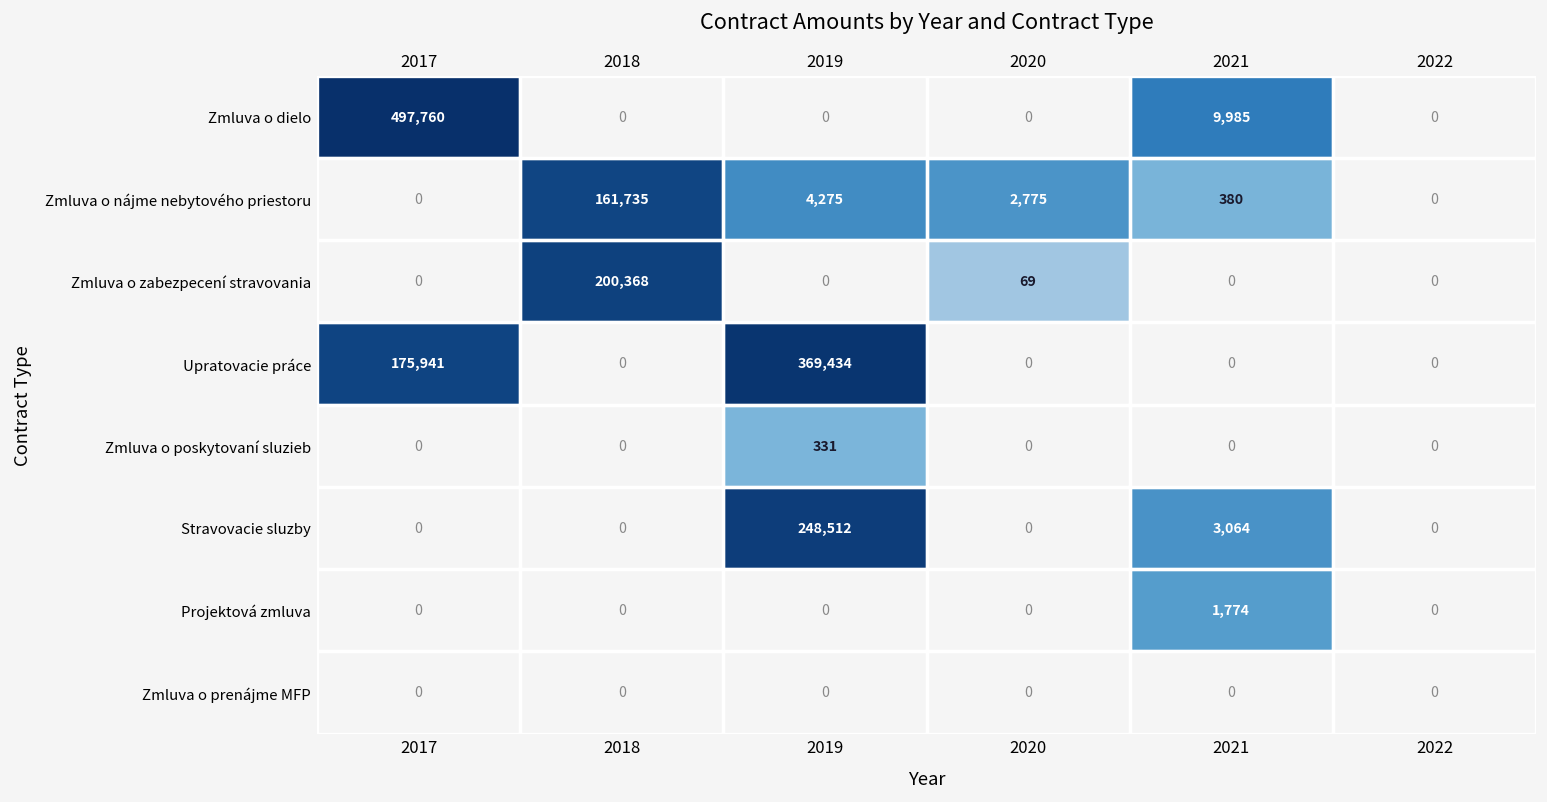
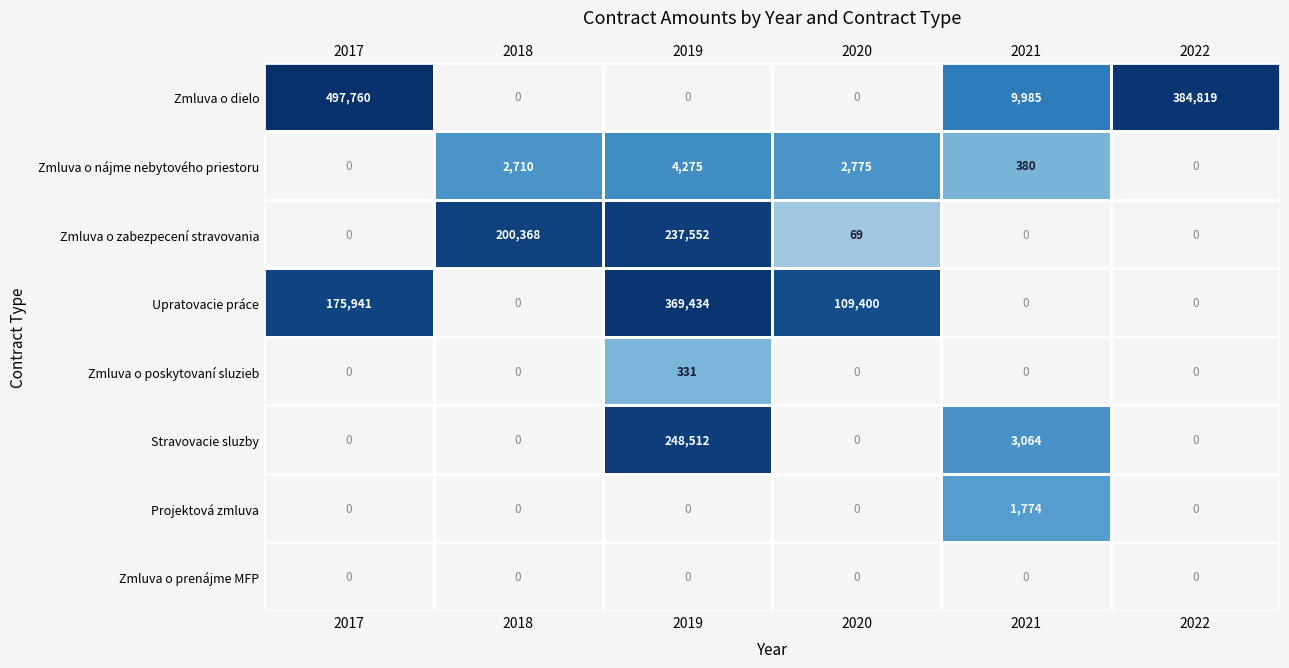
Zmluva o dielo, 2022: 0 -> 384,819
Zmluva o nájme nebytového priestoru, 2018: 161,735 -> 2,710
Zmluva o zabezpecení stravovania, 2019: 0 -> 237,552
Upratovacie práce, 2020: 0 -> 109,400
